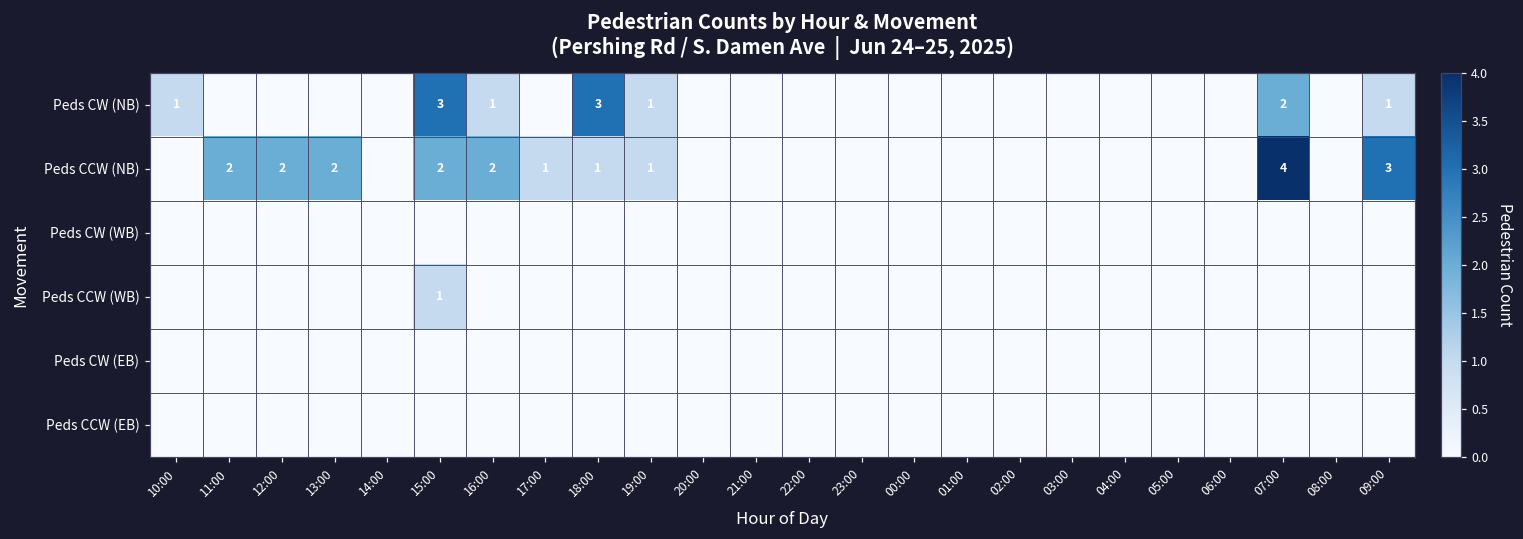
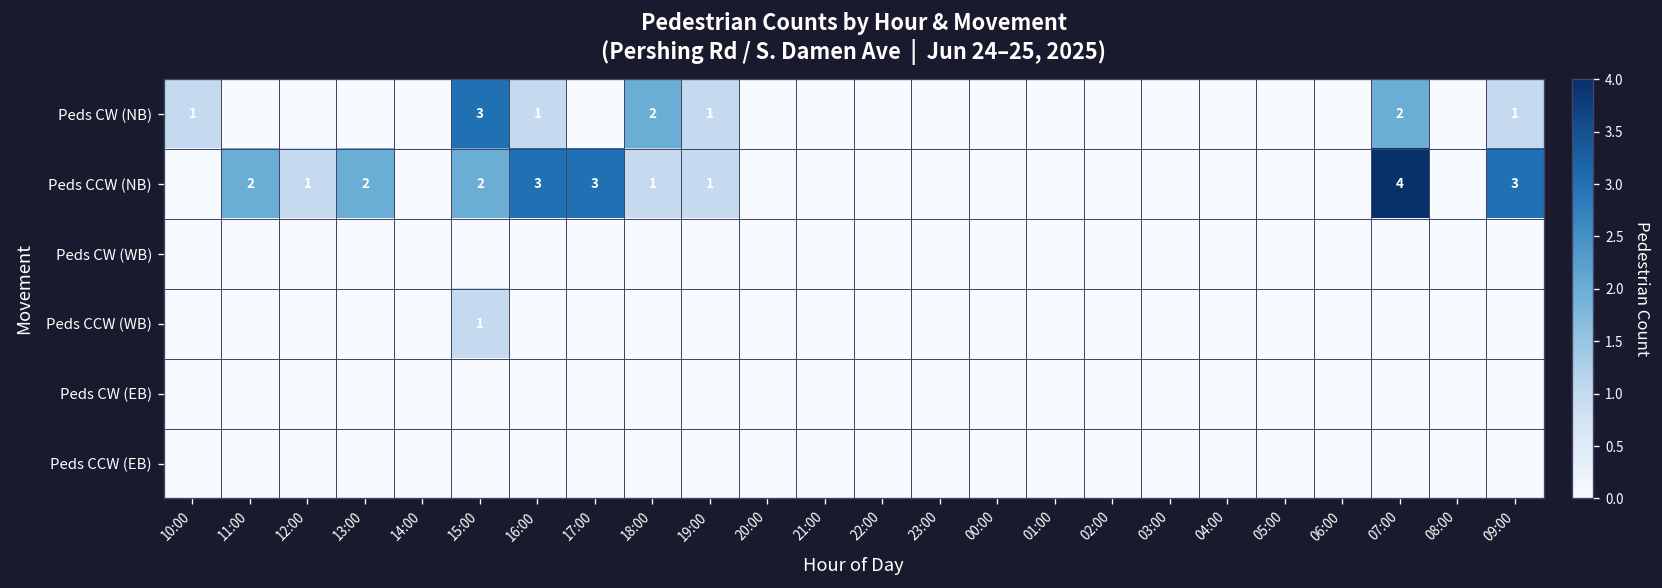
Peds CW (NB), 18:00: 3 -> 2
Peds CCW (NB), 12:00: 2 -> 1
Peds CCW (NB), 16:00: 2 -> 3
Peds CCW (NB), 17:00: 1 -> 3
